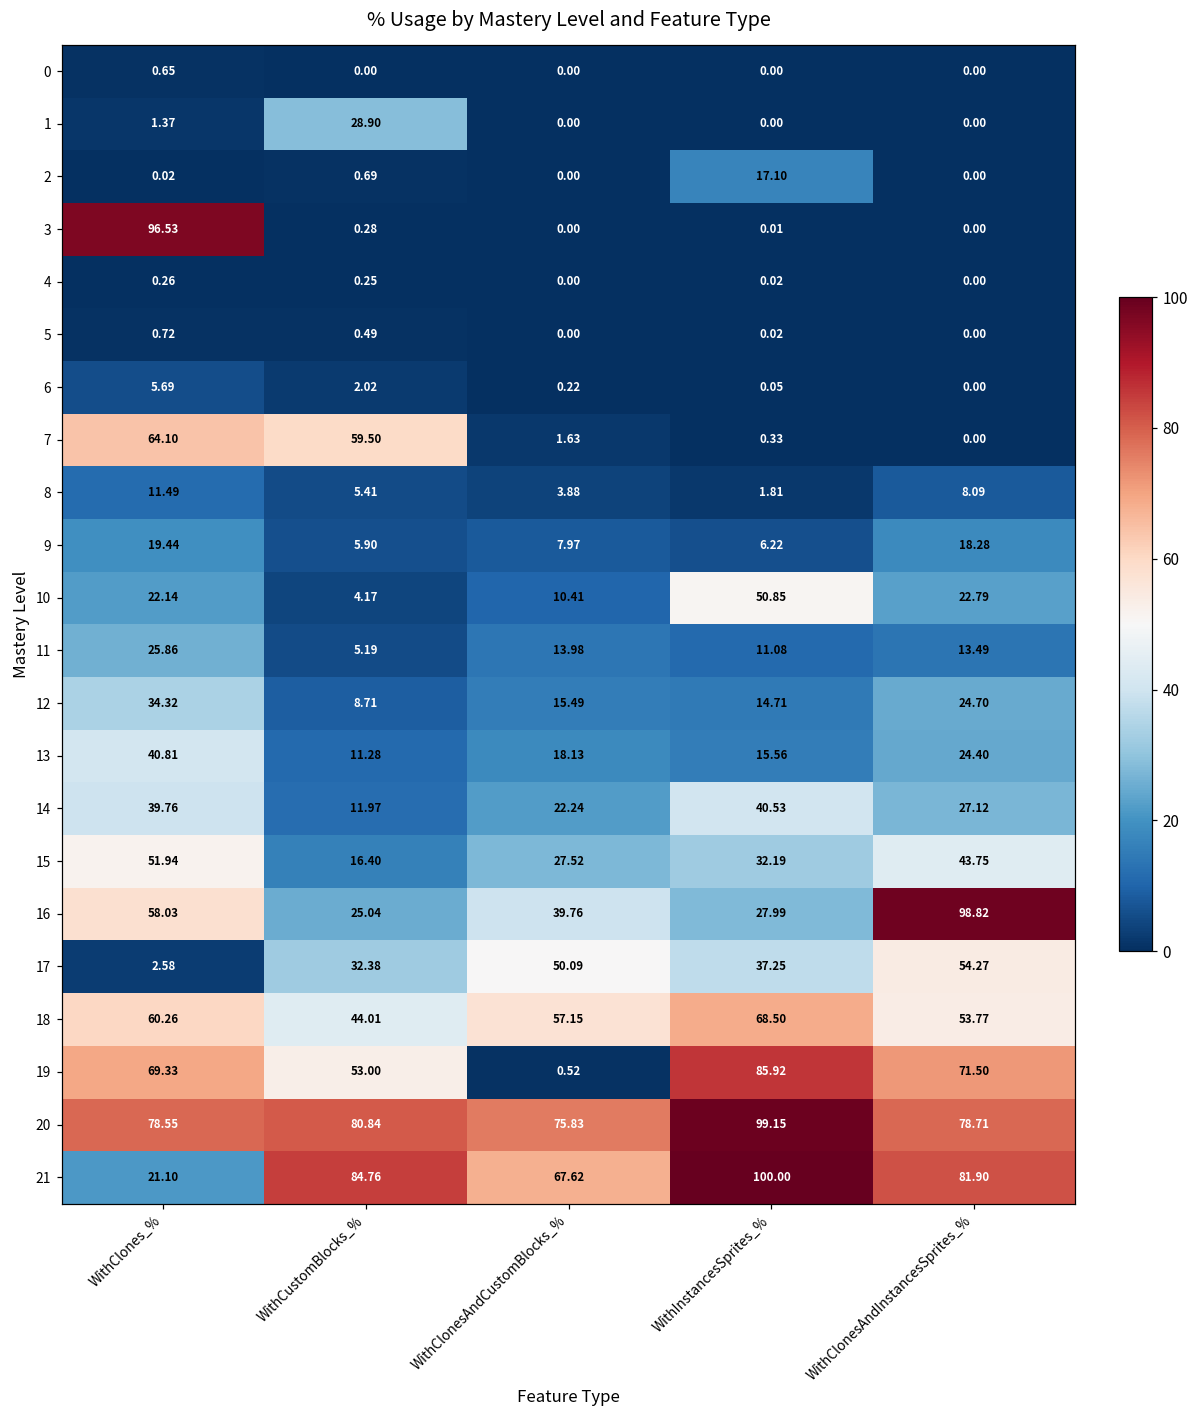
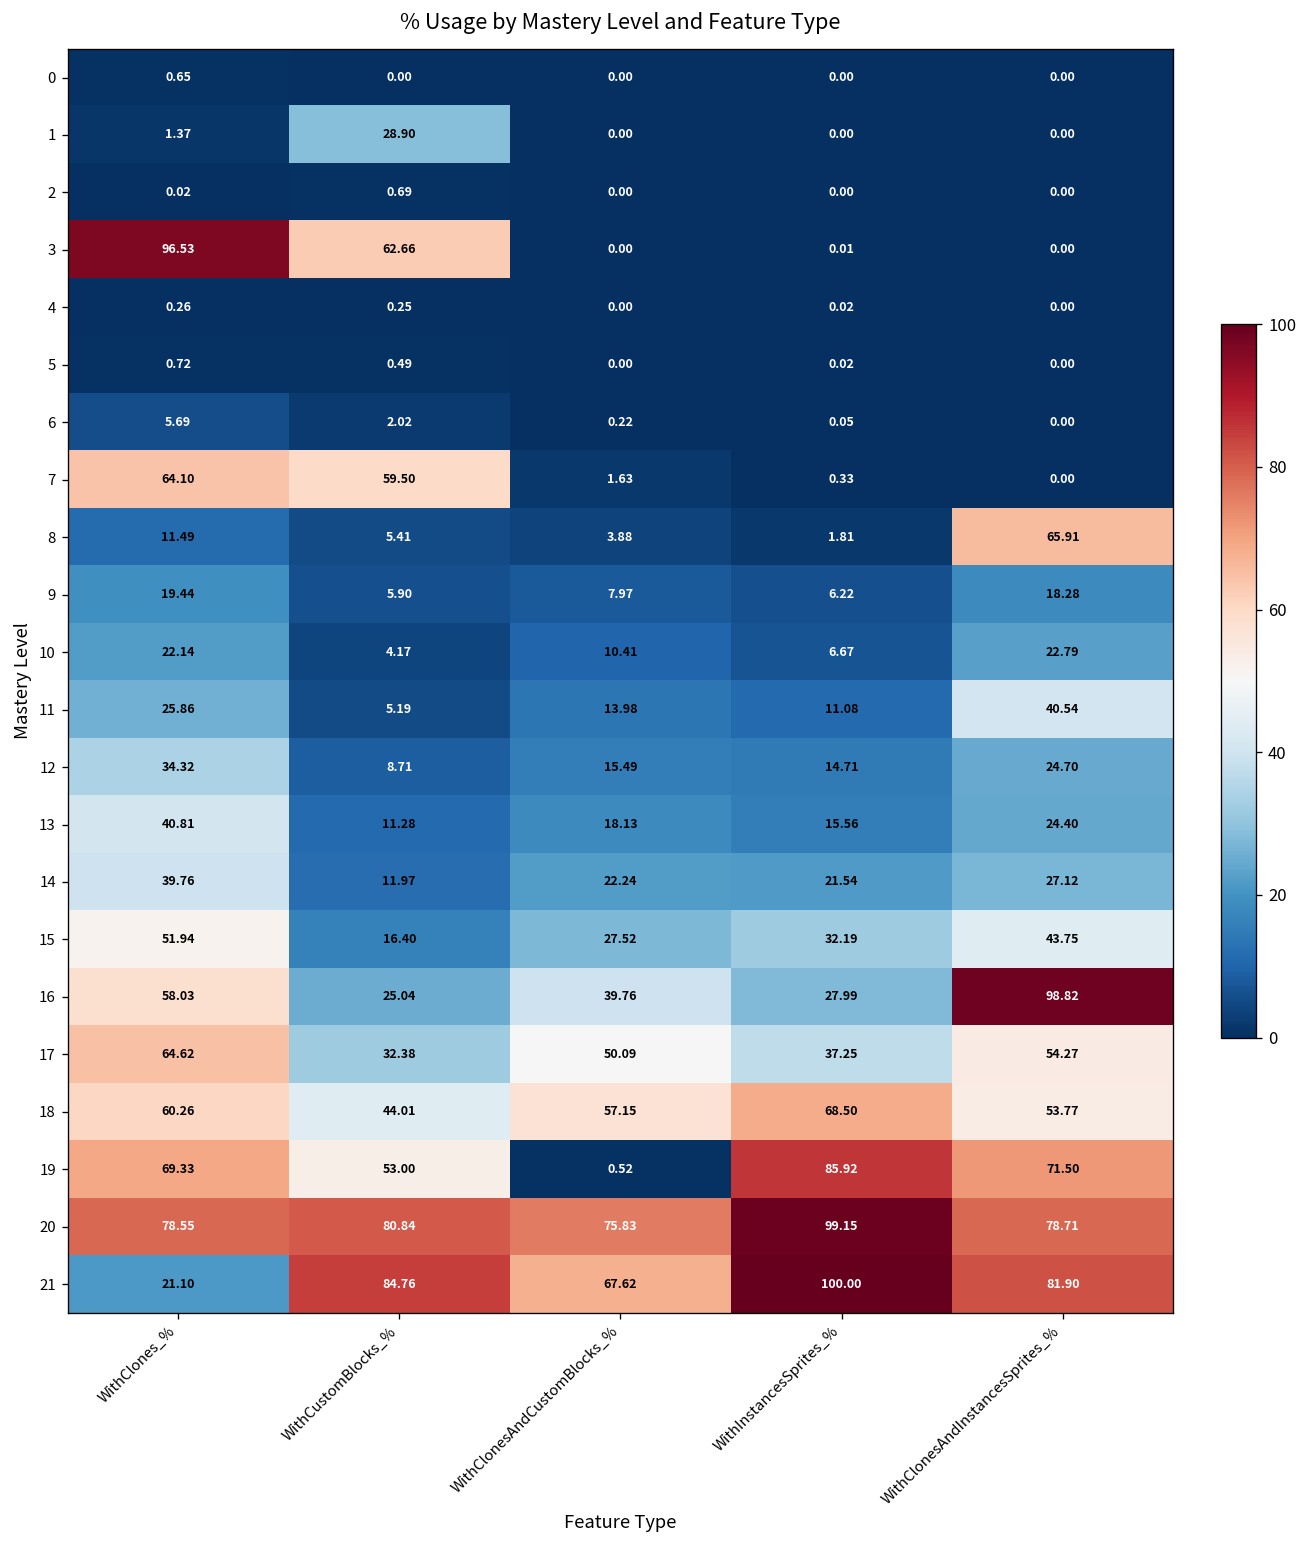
2, WithInstancesSprites_%: 17.10 -> 0.00
3, WithCustomBlocks_%: 0.28 -> 62.66
8, WithClonesAndInstancesSprites_%: 8.09 -> 65.91
10, WithInstancesSprites_%: 50.85 -> 6.67
11, WithClonesAndInstancesSprites_%: 13.49 -> 40.54
14, WithInstancesSprites_%: 40.53 -> 21.54
17, WithClones_%: 2.58 -> 64.62
